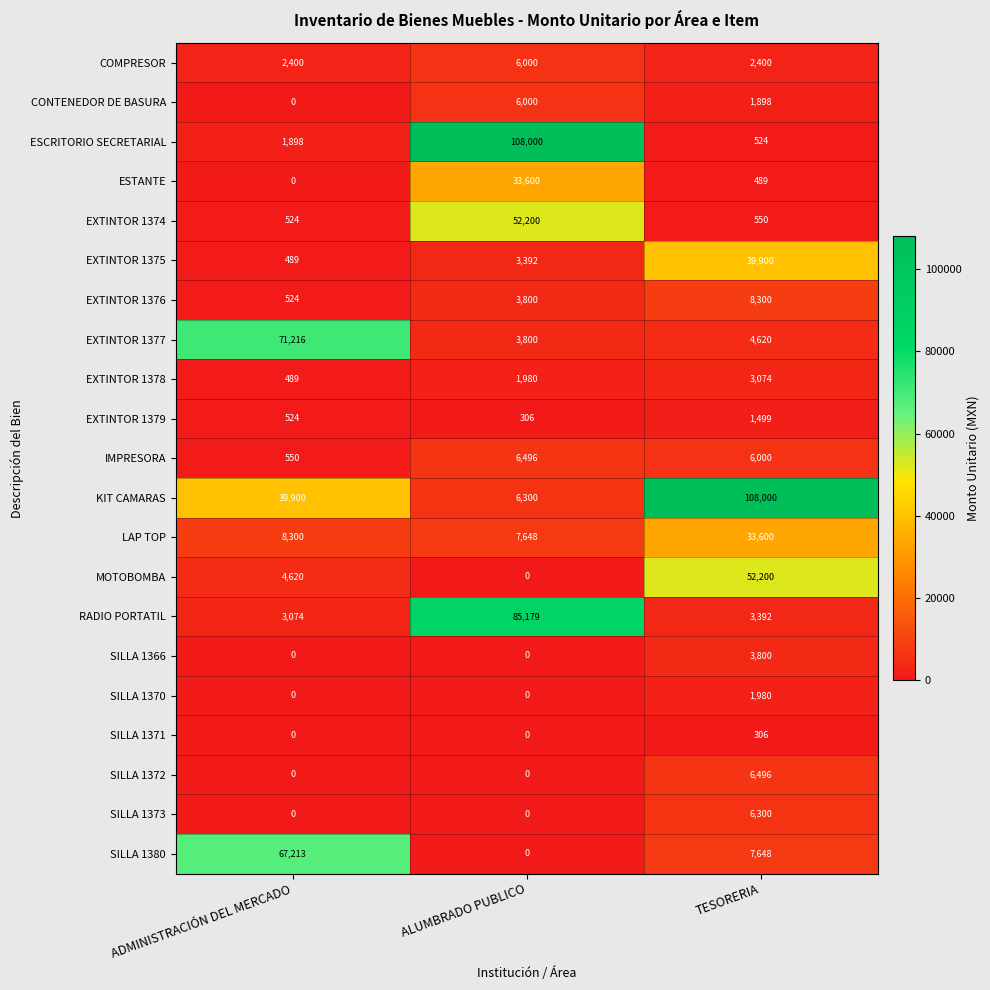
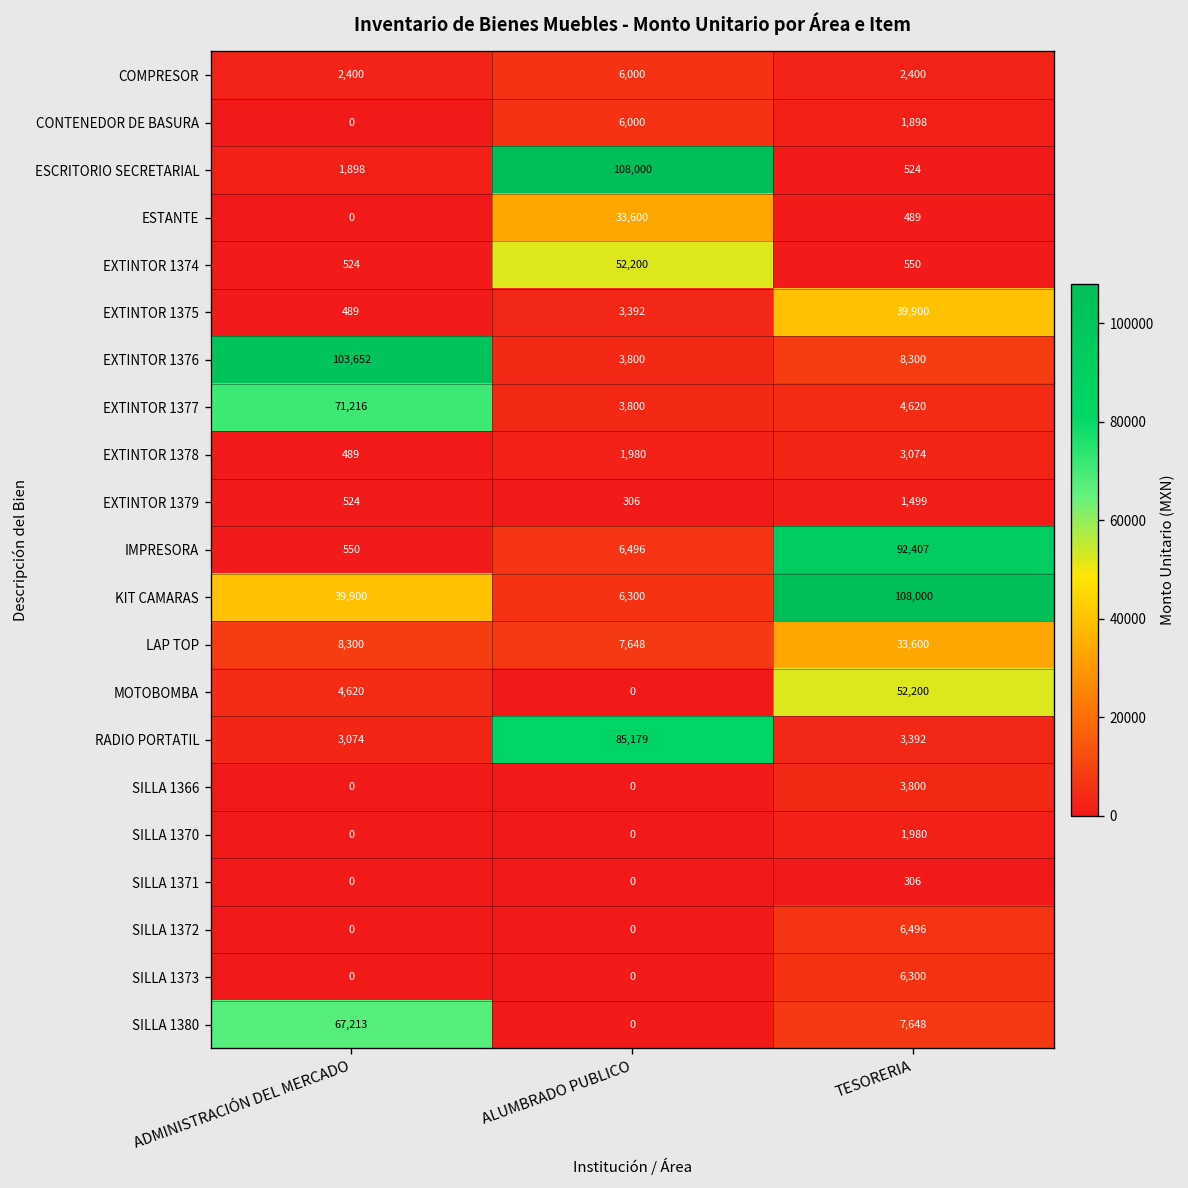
EXTINTOR 1376, ADMINISTRACIÓN DEL MERCADO: 524 -> 103,652
IMPRESORA, TESORERIA: 6,000 -> 92,407
